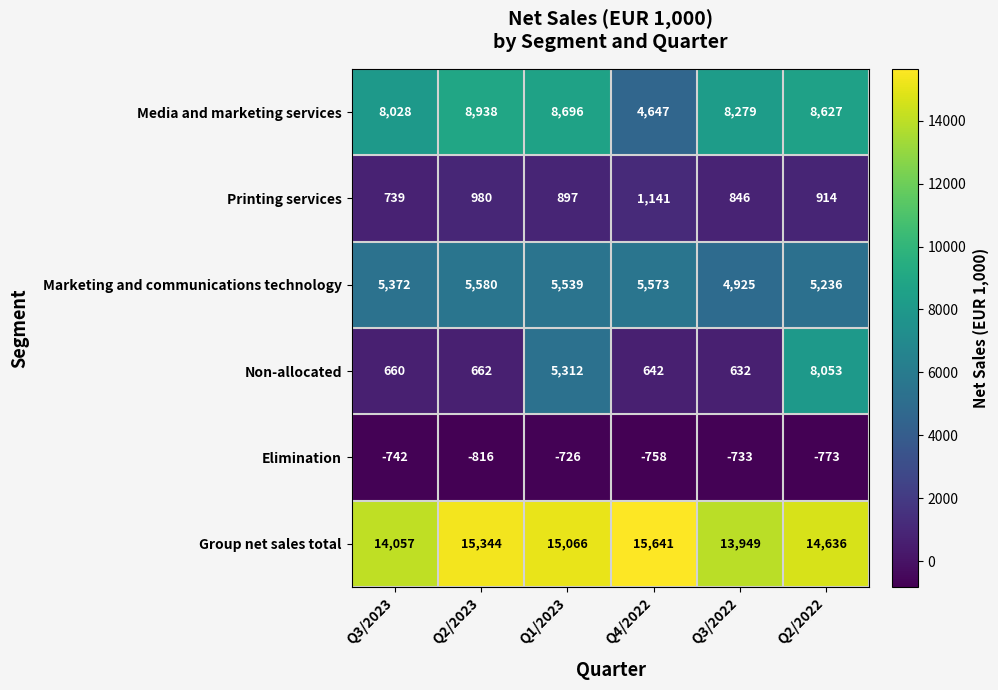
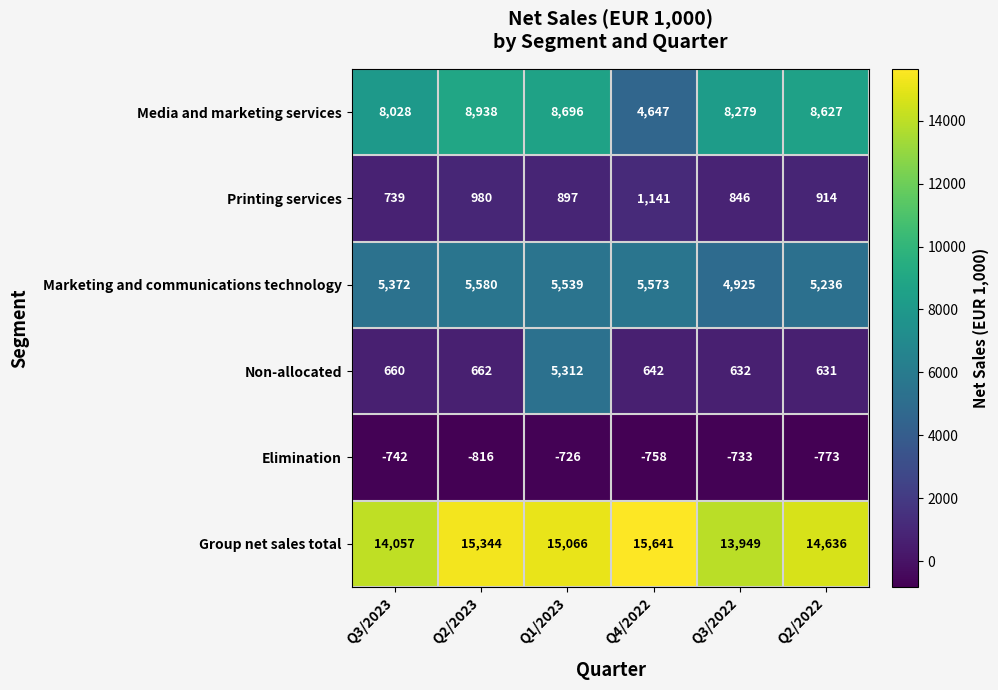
Non-allocated, Q2/2022: 8,053 -> 631
